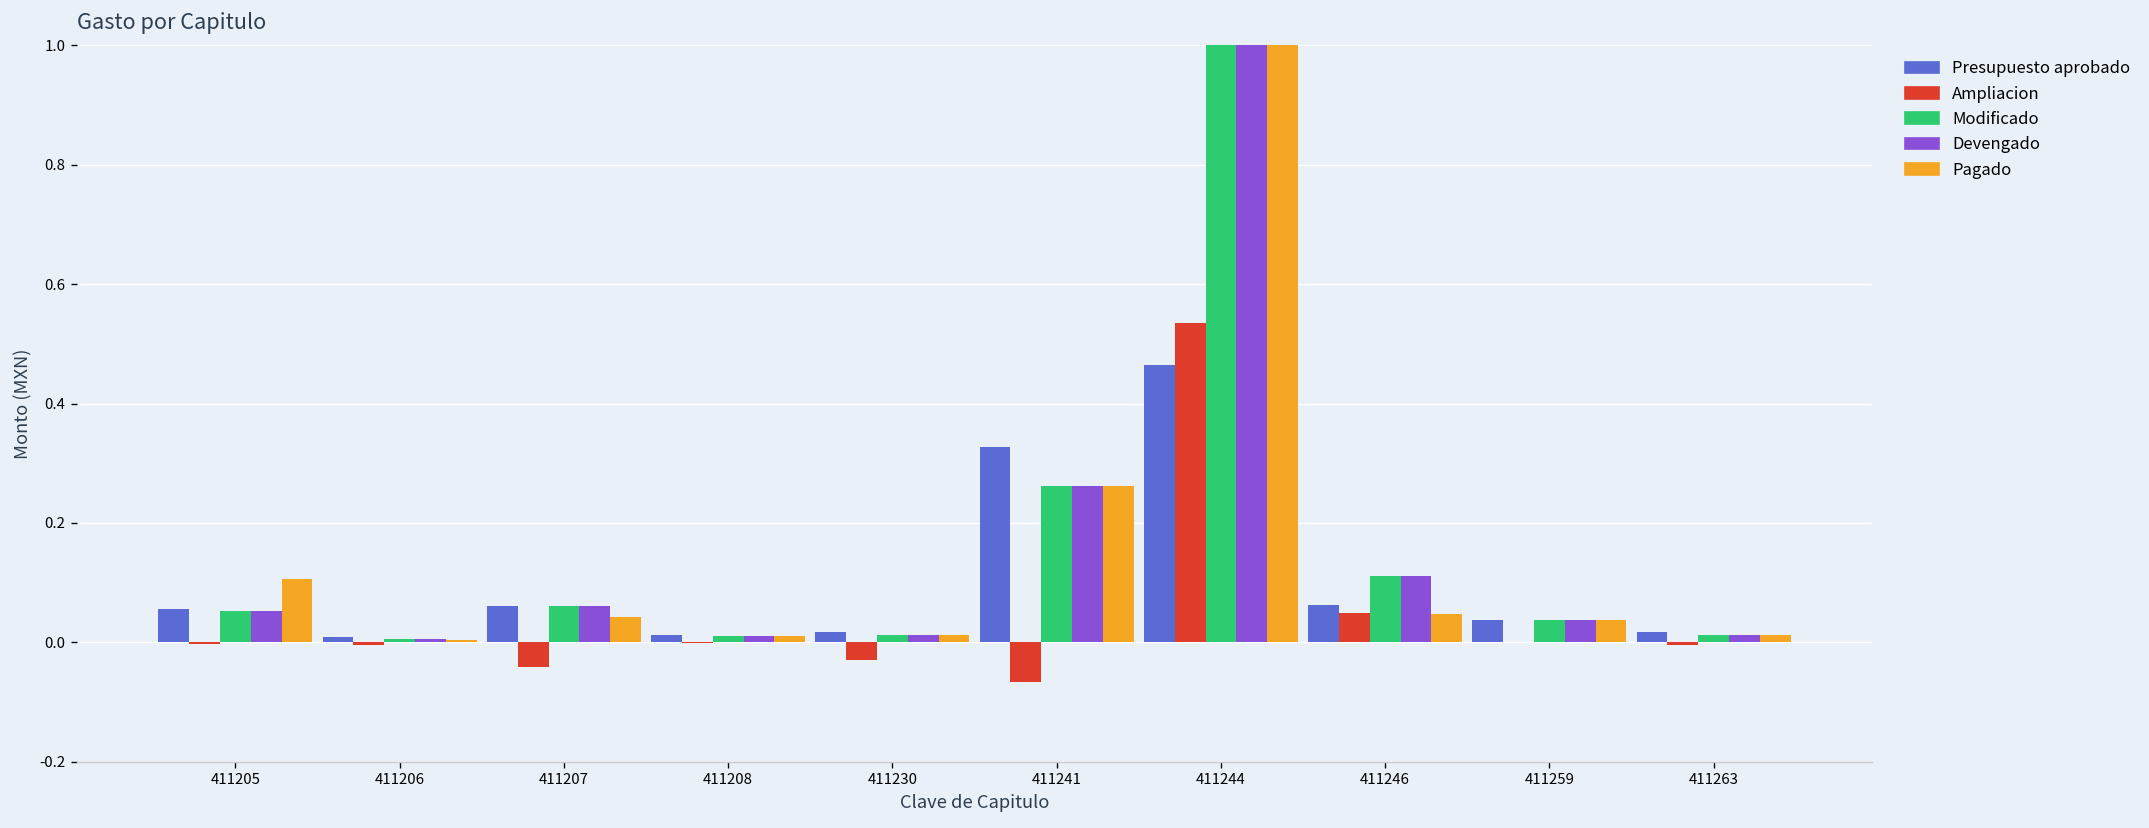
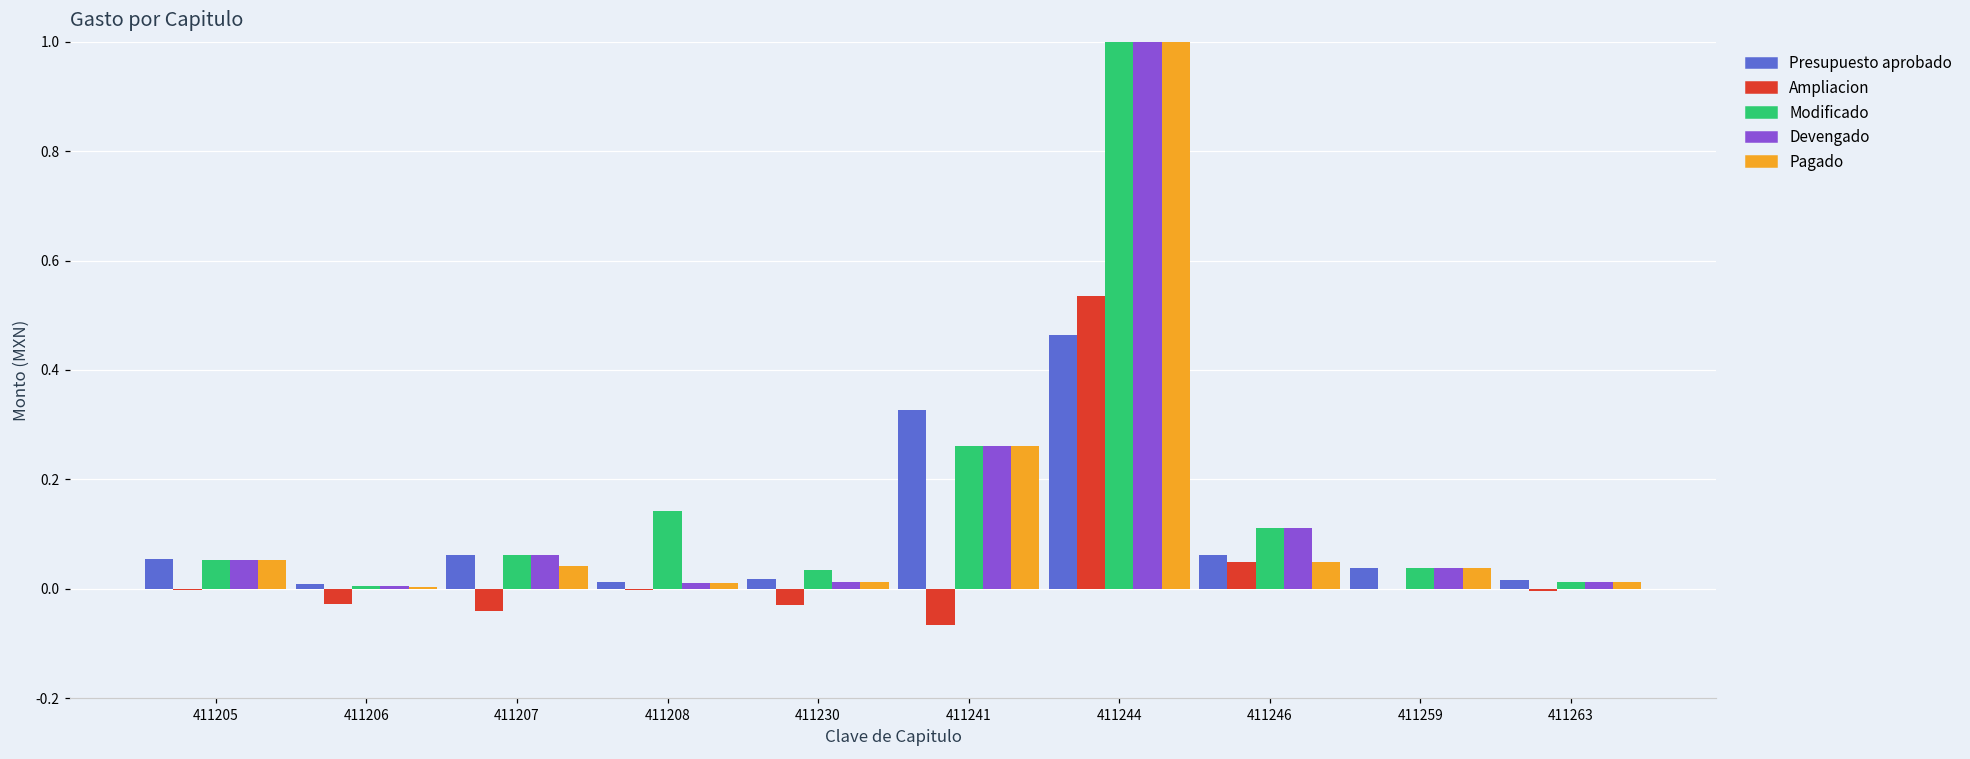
Pagado, 411205: 0.11 -> 0.05
Ampliacion, 411206: 0.00 -> -0.03
Modificado, 411208: 0.01 -> 0.14
Modificado, 411230: 0.01 -> 0.03
